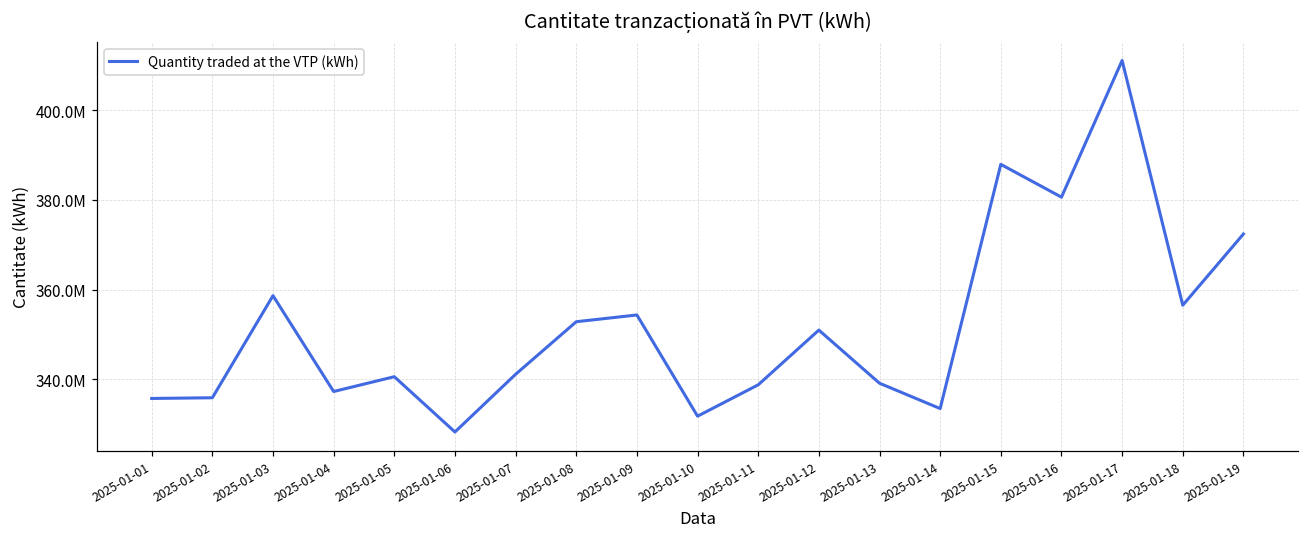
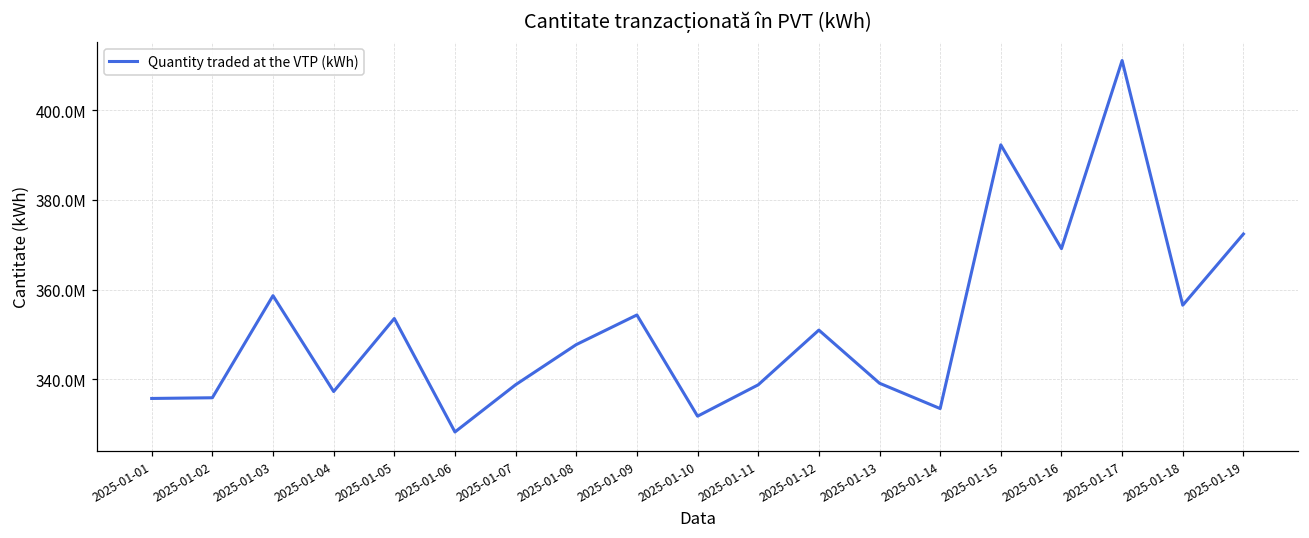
2025-01-05: 341000000 -> 354000000
2025-01-07: 341000000 -> 339000000
2025-01-08: 353000000 -> 348000000
2025-01-15: 388000000 -> 392000000
2025-01-16: 381000000 -> 369000000
